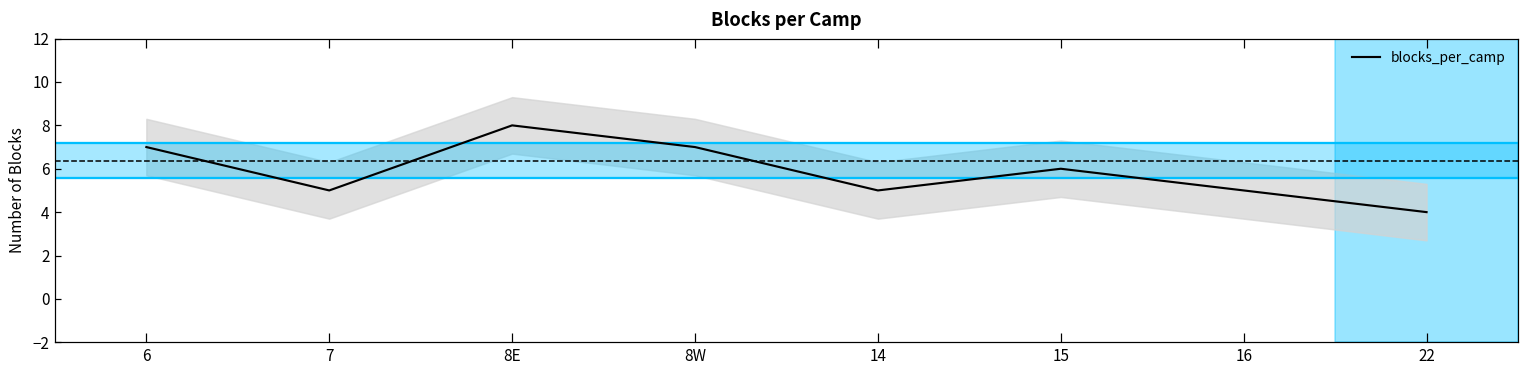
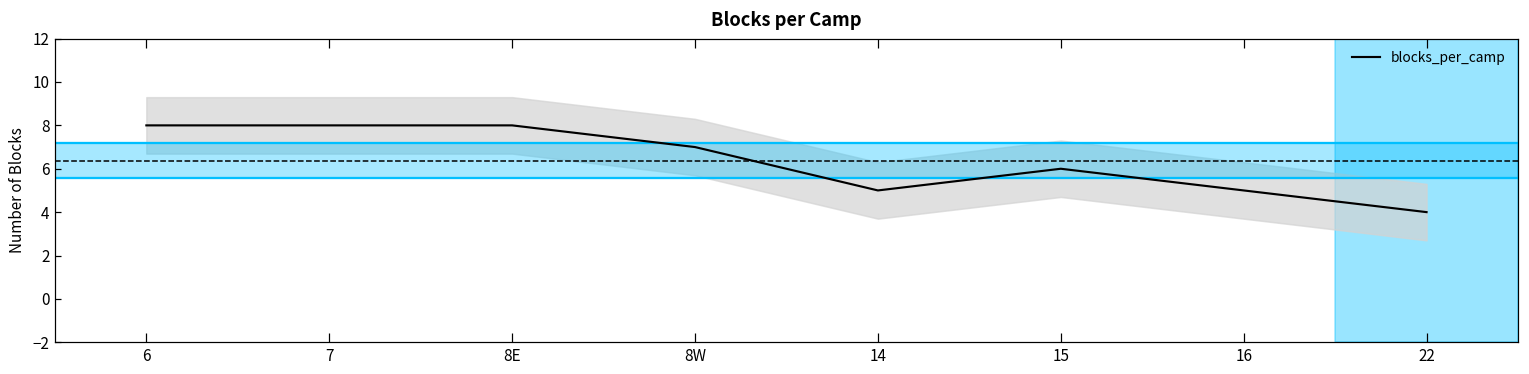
blocks_per_camp, 6: 7 -> 8
blocks_per_camp, 7: 5 -> 8
